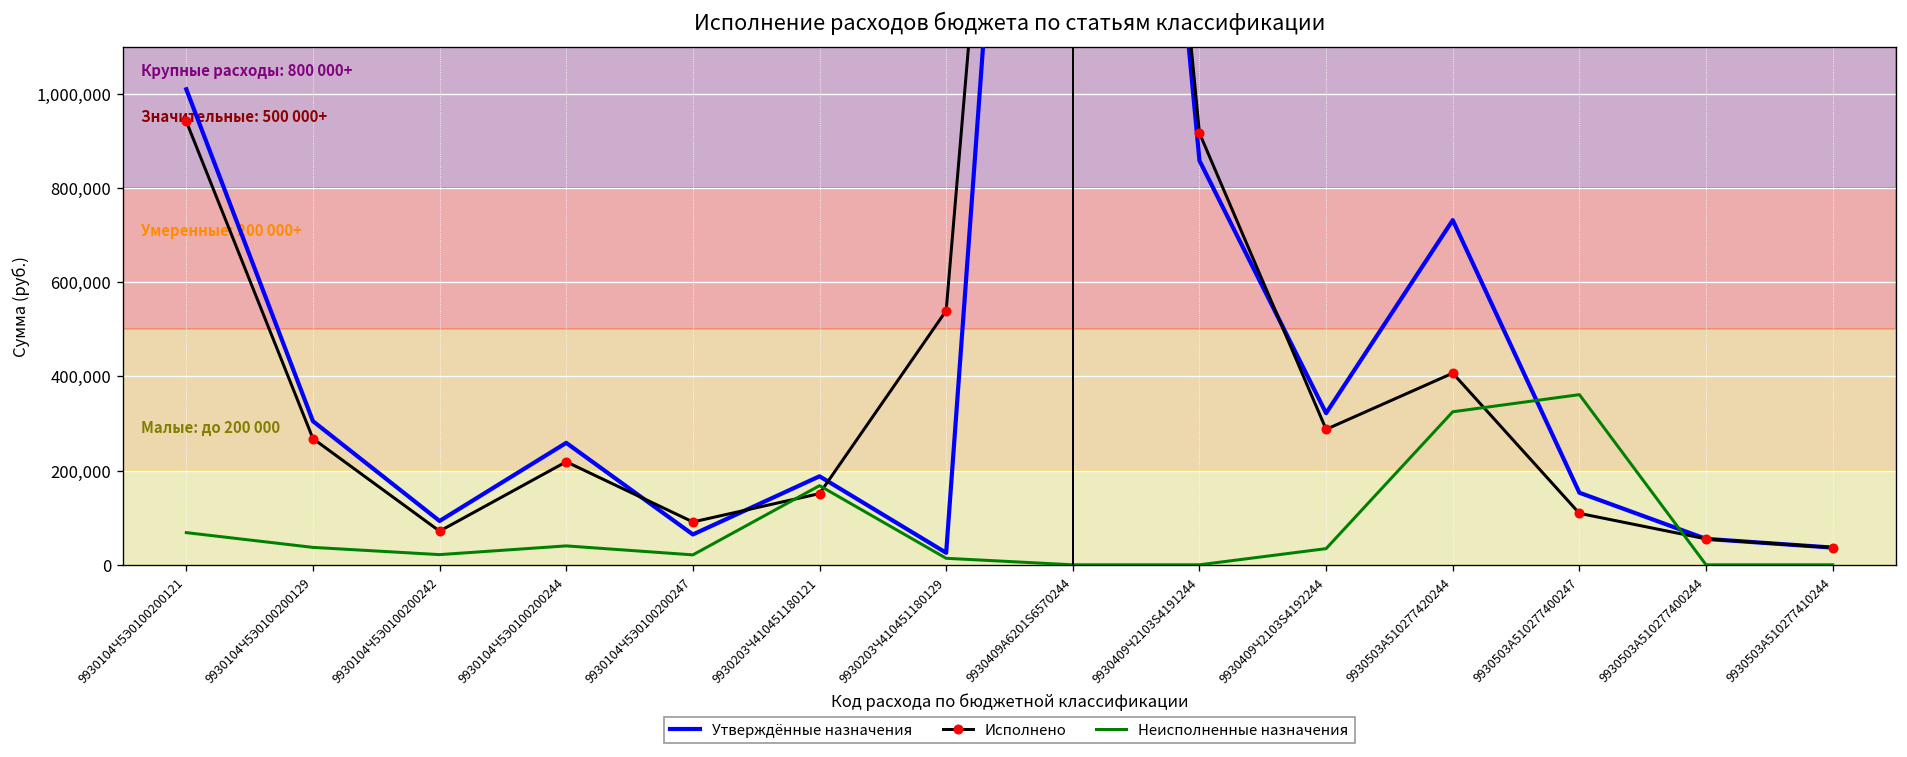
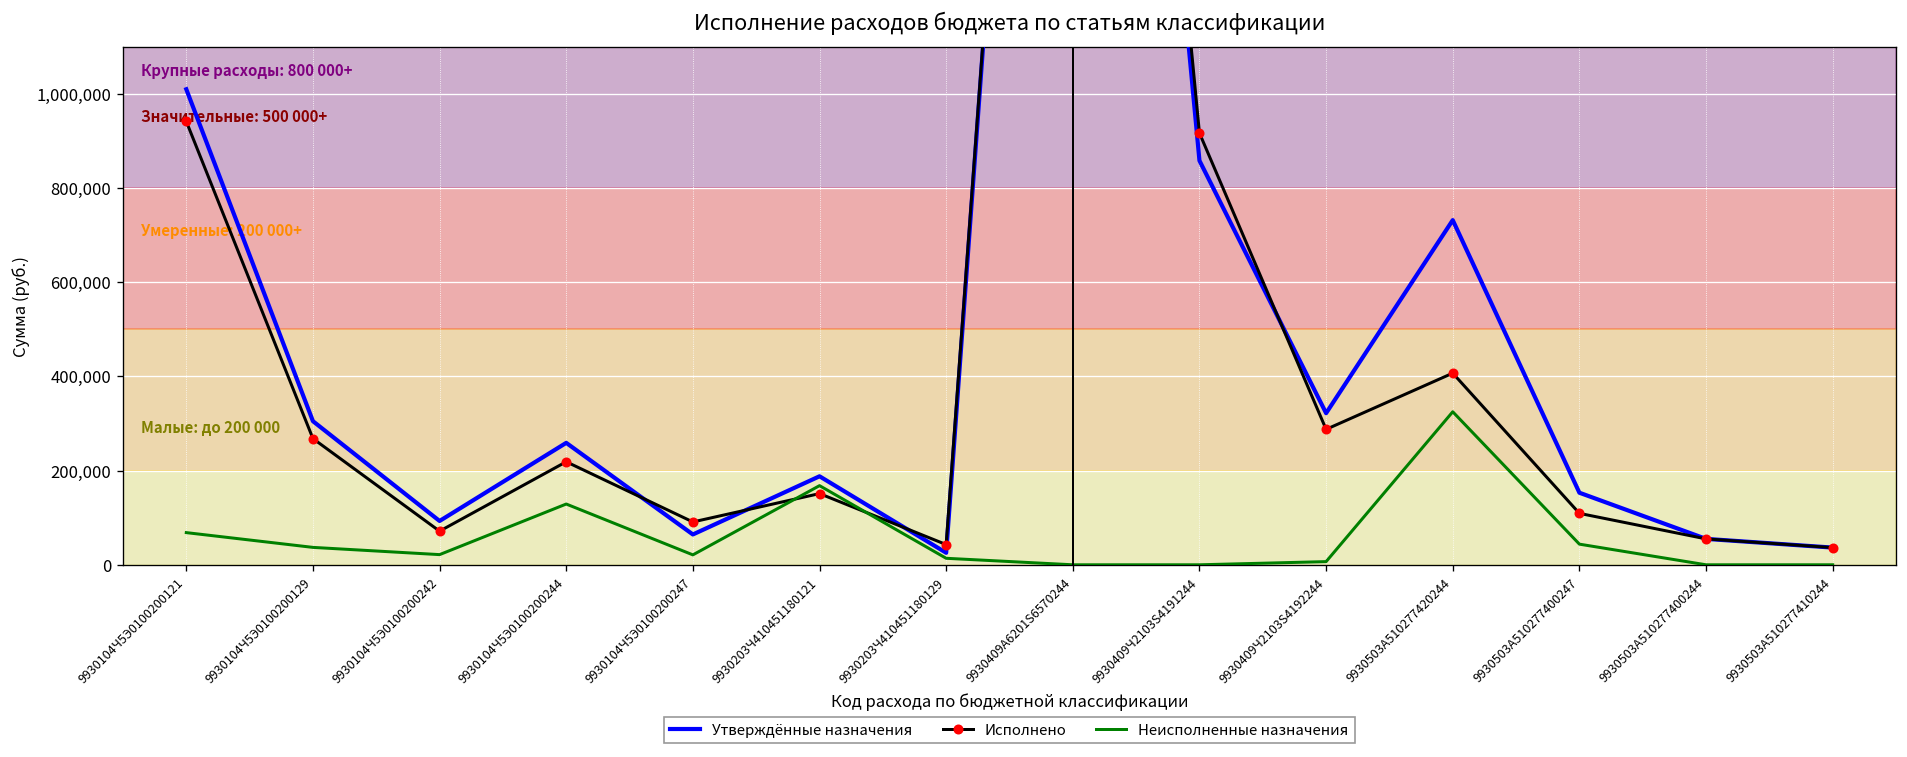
Неисполненные назначения, 9930104Ч5Э0100200244: 40,000 -> 130,000
Исполнено, 9930203Ч410451180129: 540,000 -> 40,000
Неисполненные назначения, 9930409Ч2103S4192244: 30,000 -> 10,000
Неисполненные назначения, 9930503A510277400247: 360,000 -> 40,000
